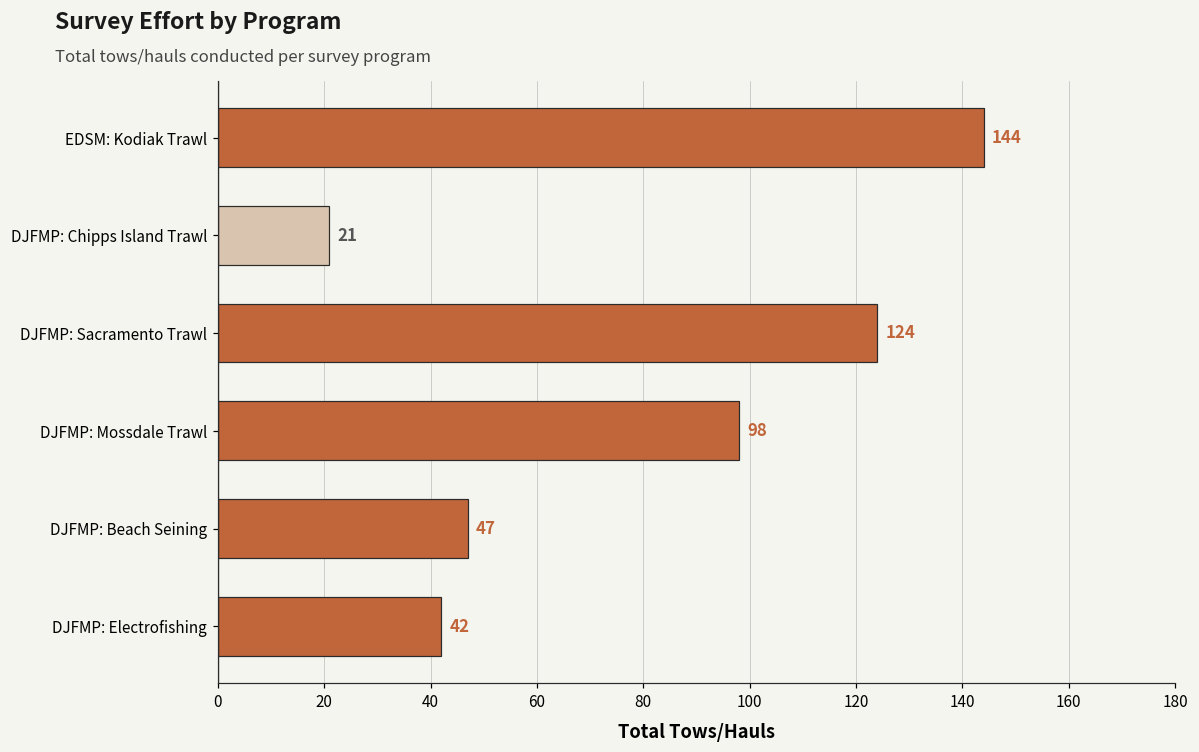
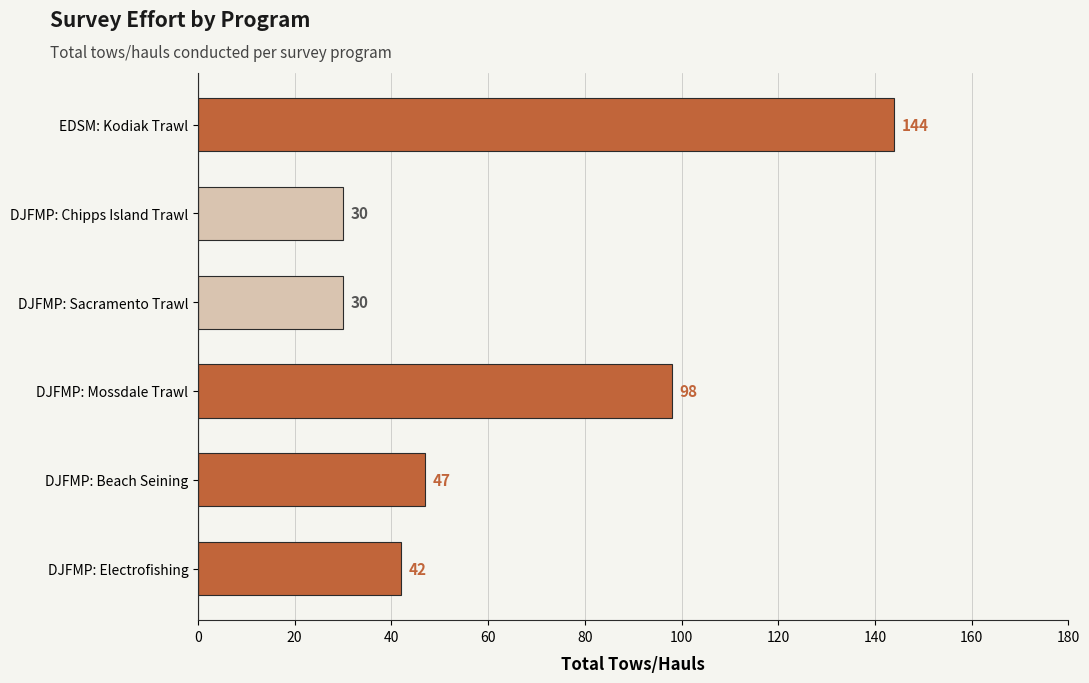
DJFMP: Chipps Island Trawl: 21 -> 30
DJFMP: Sacramento Trawl: 124 -> 30
